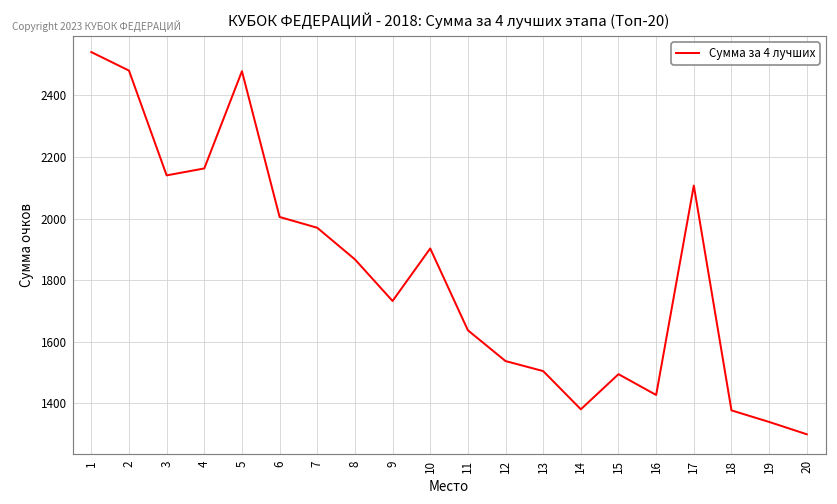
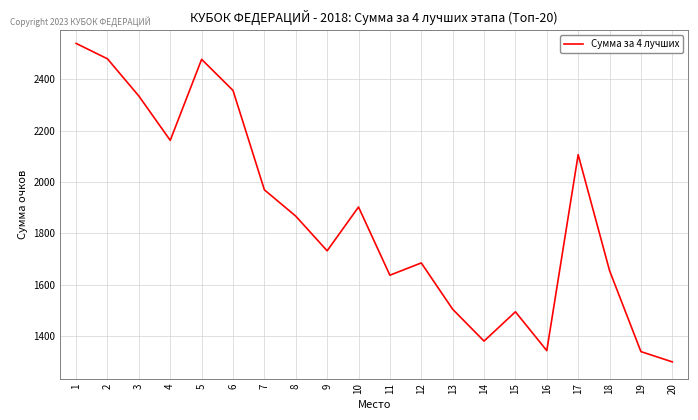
3: 2140 -> 2340
6: 2010 -> 2360
12: 1540 -> 1690
16: 1430 -> 1340
18: 1380 -> 1660
